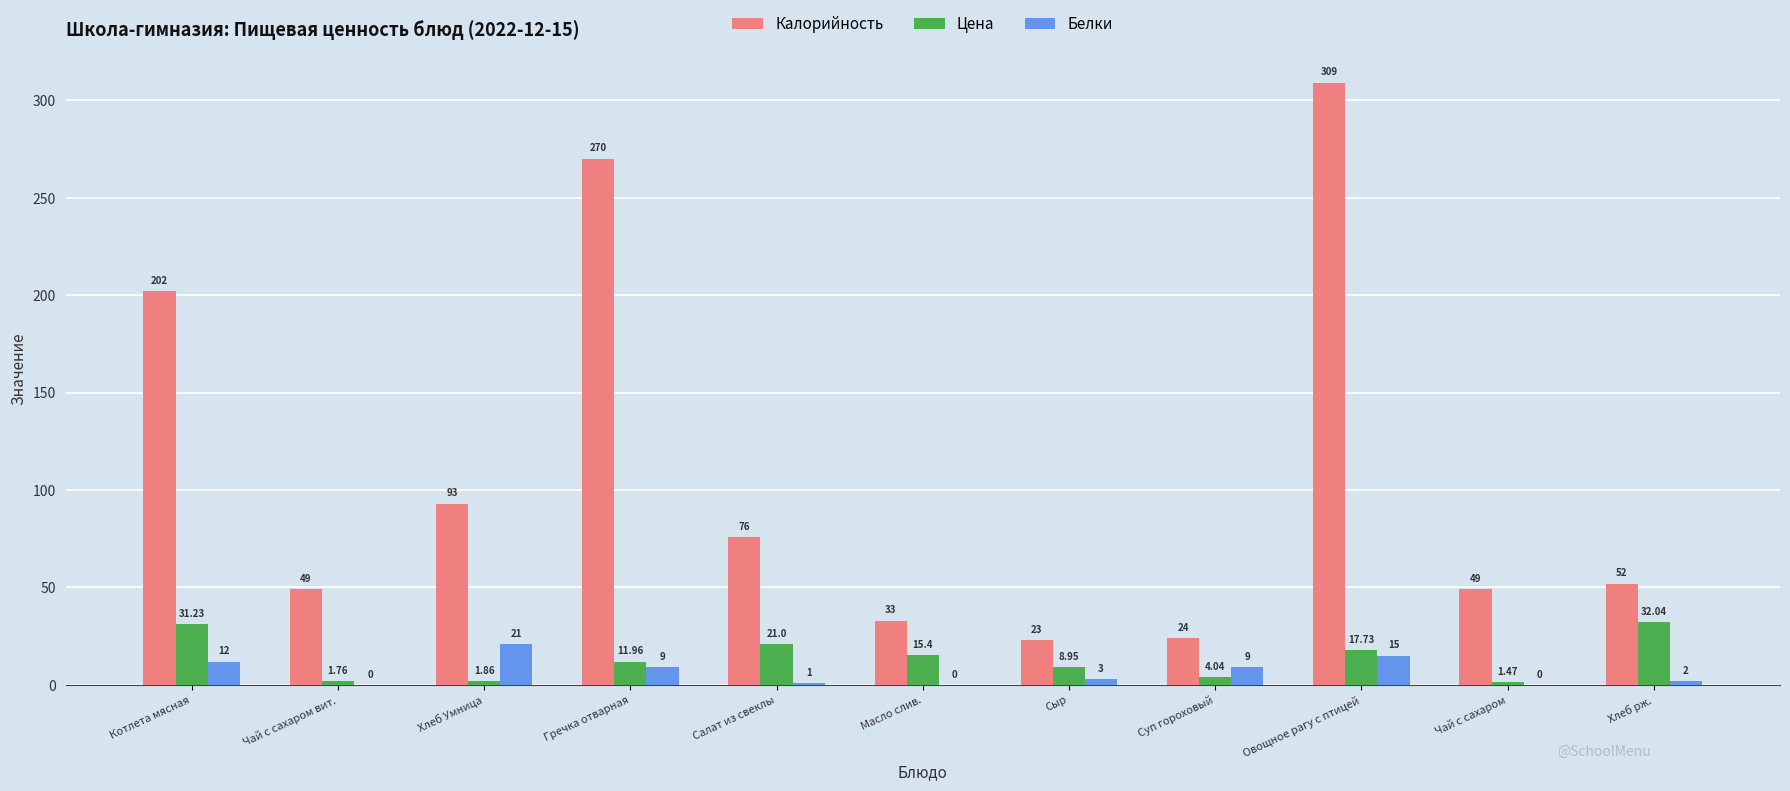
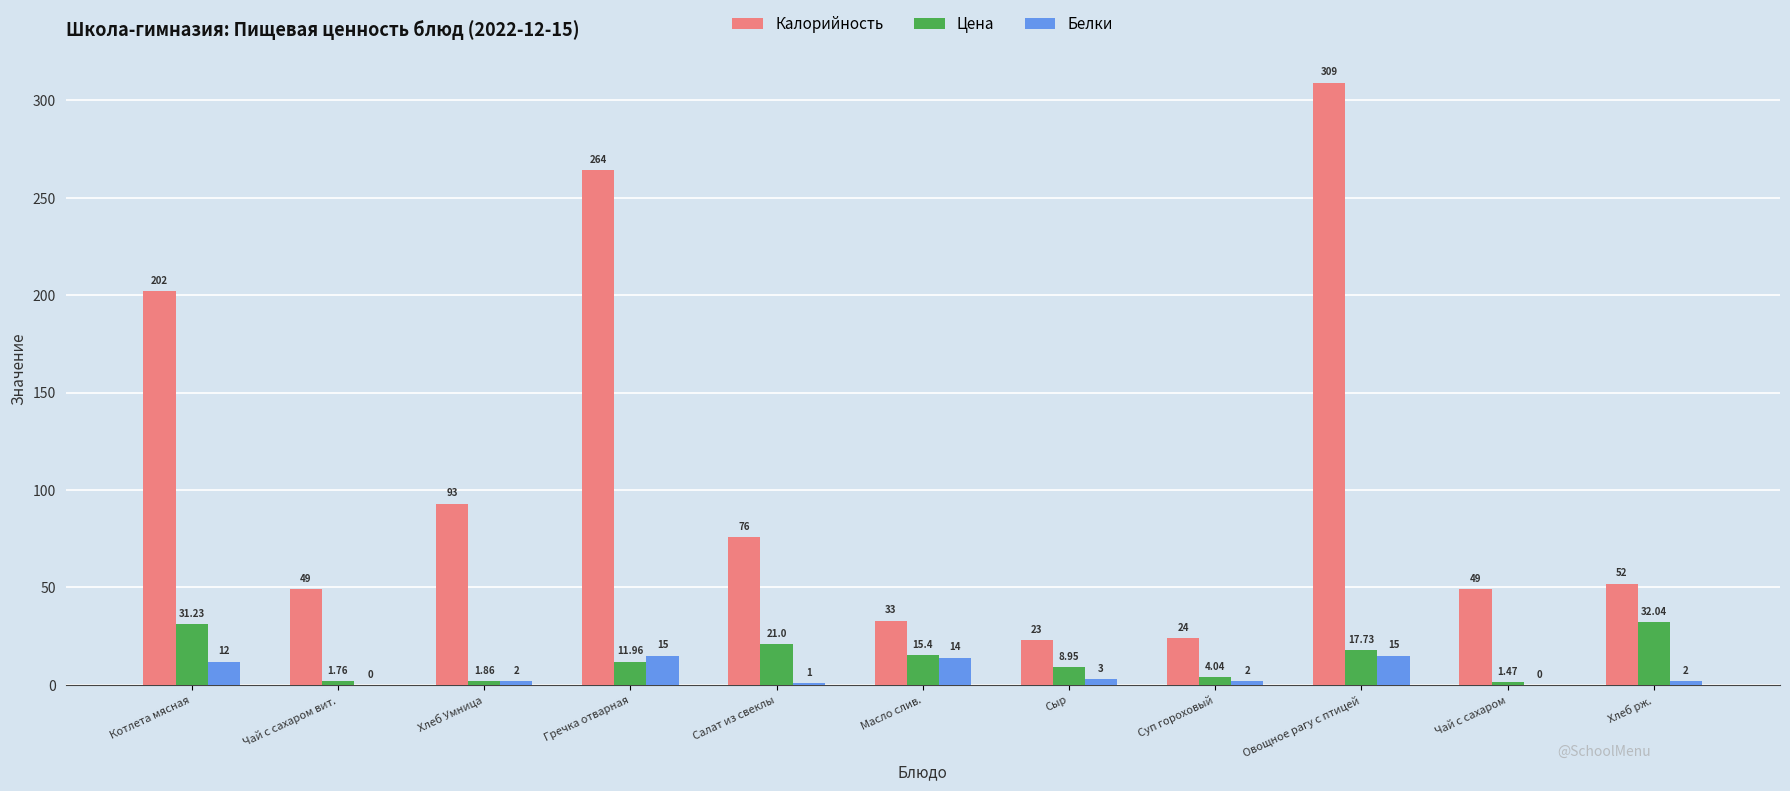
Белки, Хлеб Умница: 21 -> 2
Калорийность, Гречка отварная: 270 -> 264
Белки, Гречка отварная: 9 -> 15
Белки, Масло слив.: 0 -> 14
Белки, Суп гороховый: 9 -> 2
